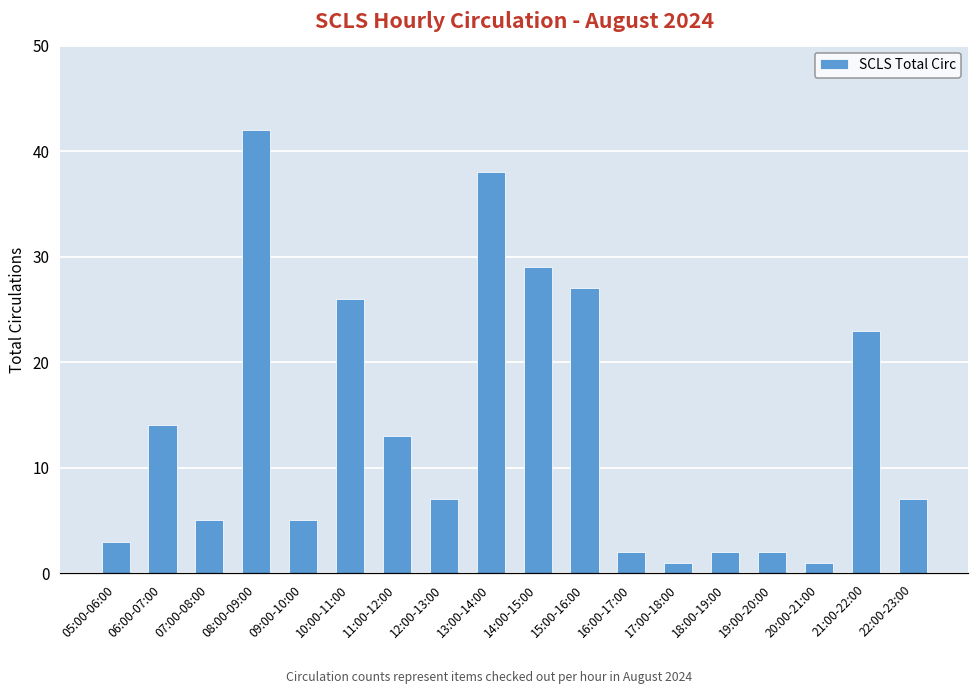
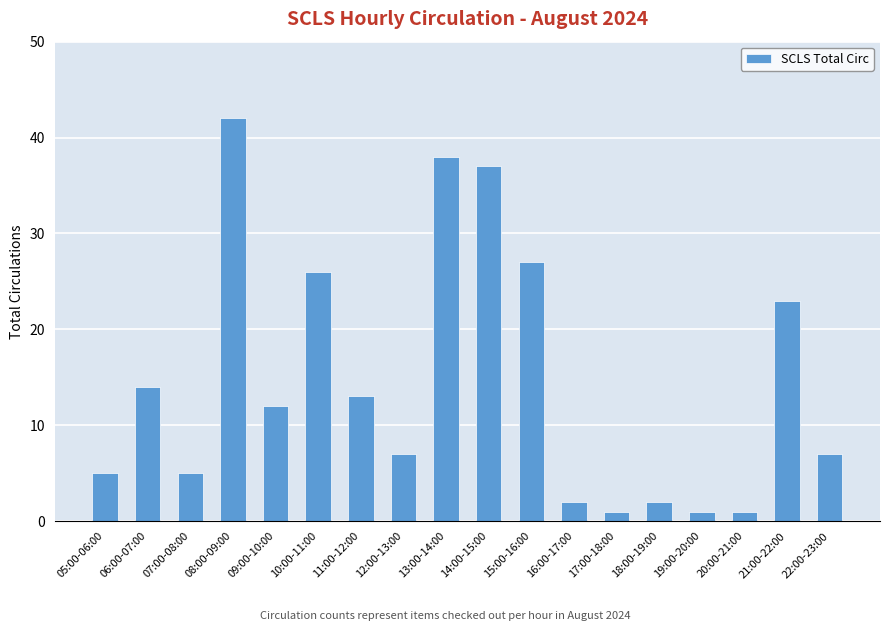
05:00-06:00: 3 -> 5
09:00-10:00: 5 -> 12
14:00-15:00: 29 -> 37
19:00-20:00: 2 -> 1
